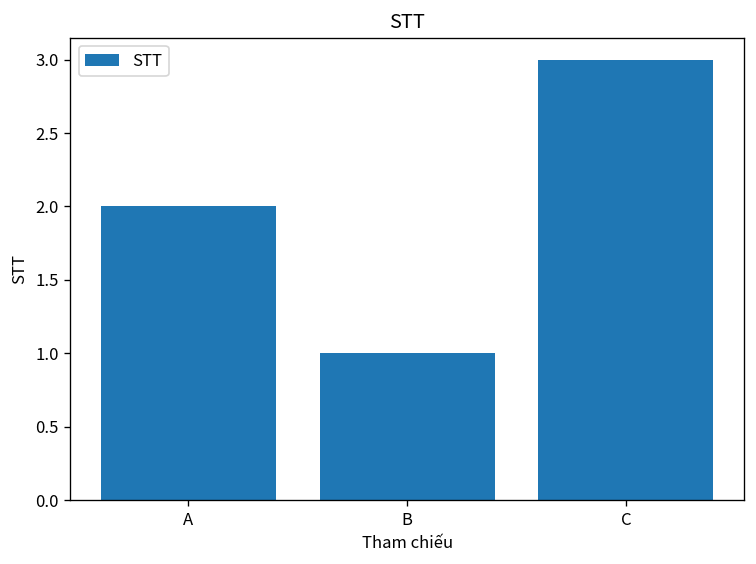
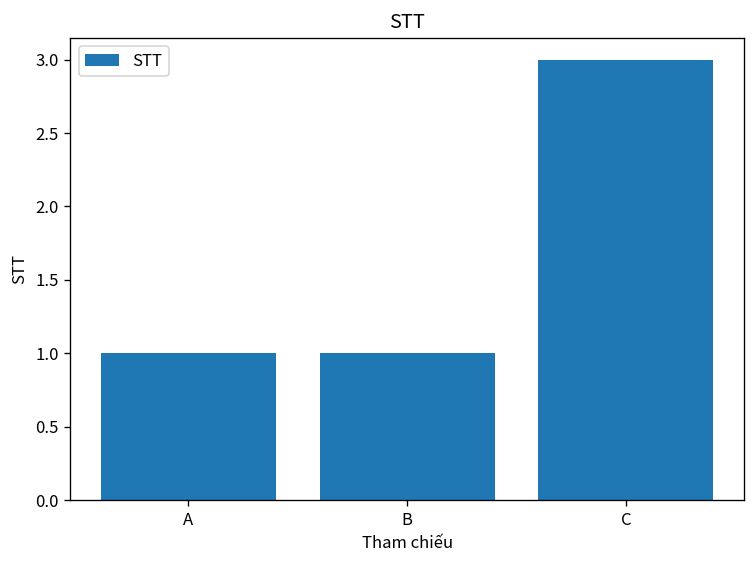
A: 2 -> 1
